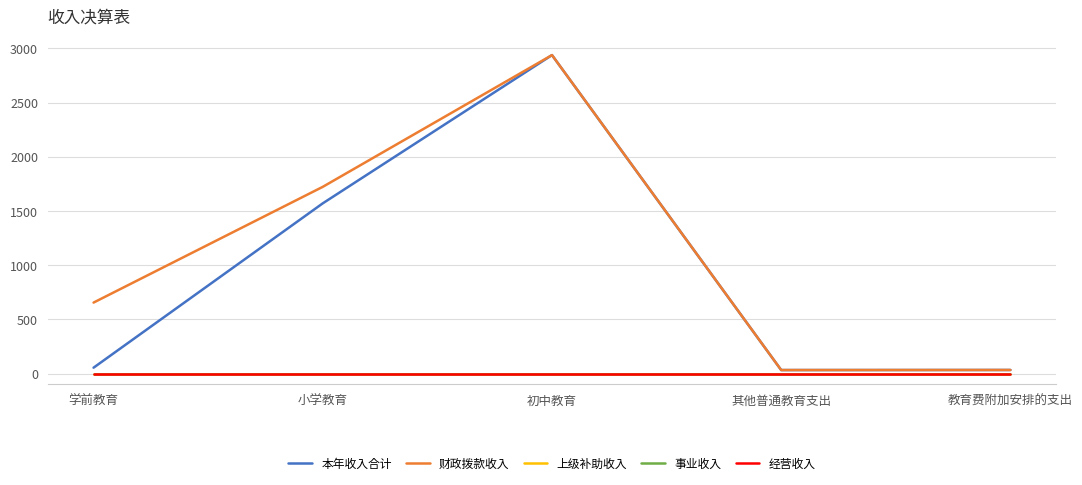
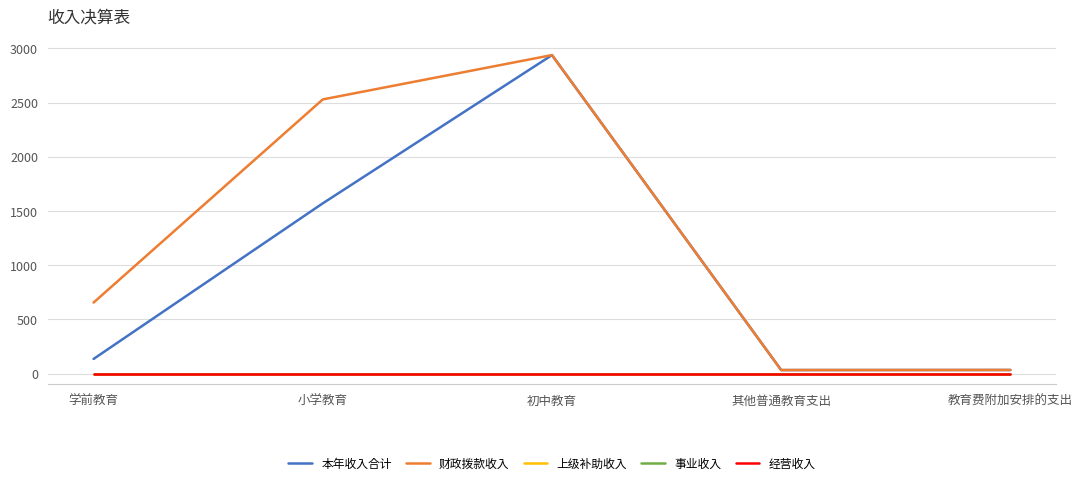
本年收入合计, 学前教育: 60 -> 140
财政拨款收入, 小学教育: 1720 -> 2530
